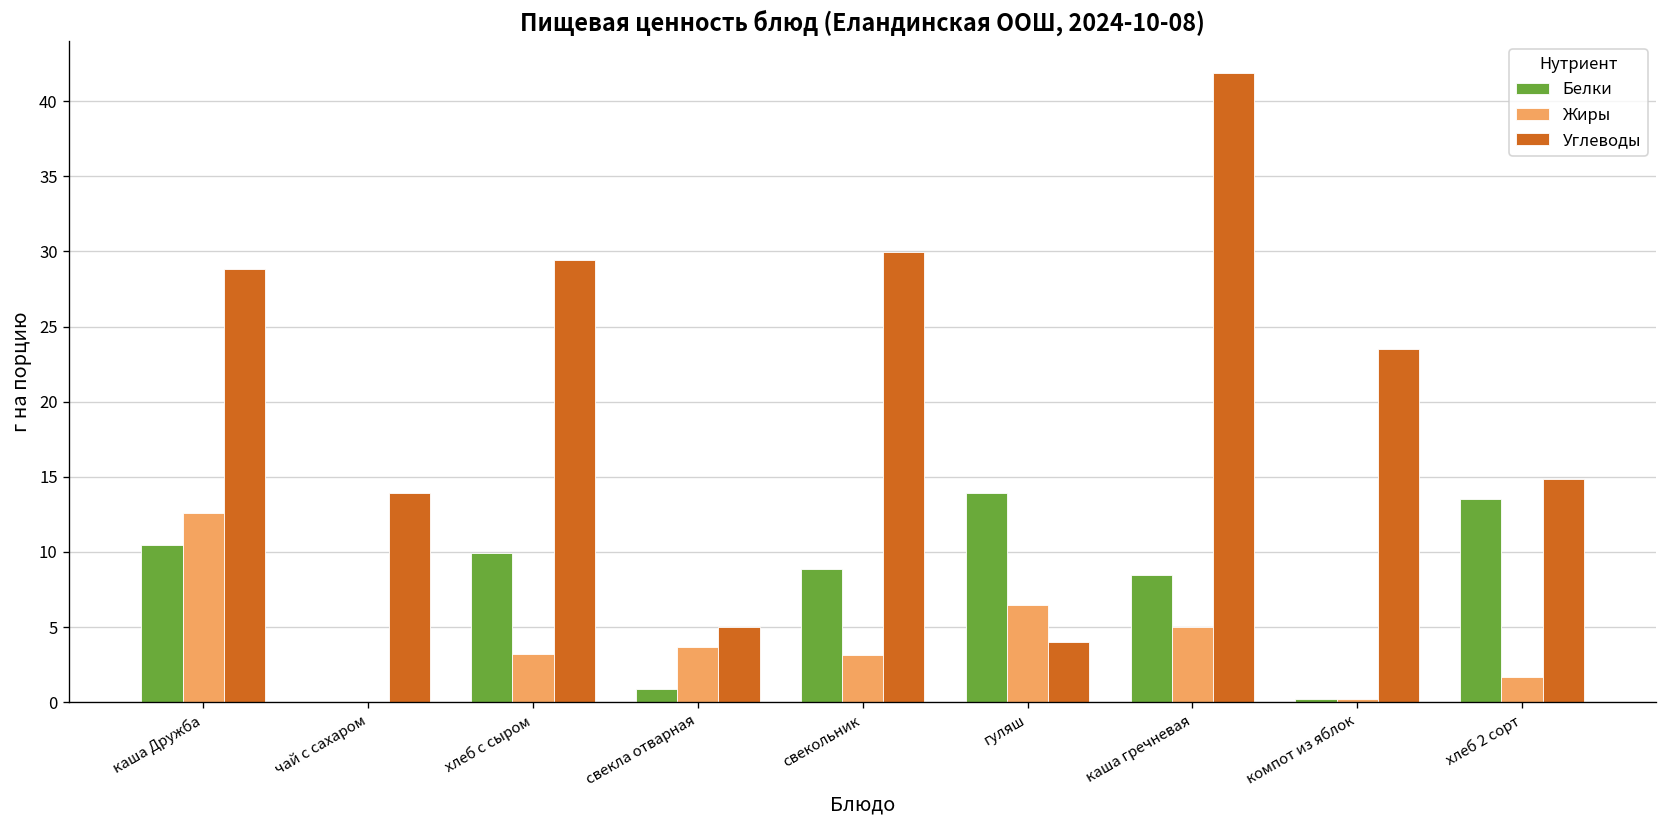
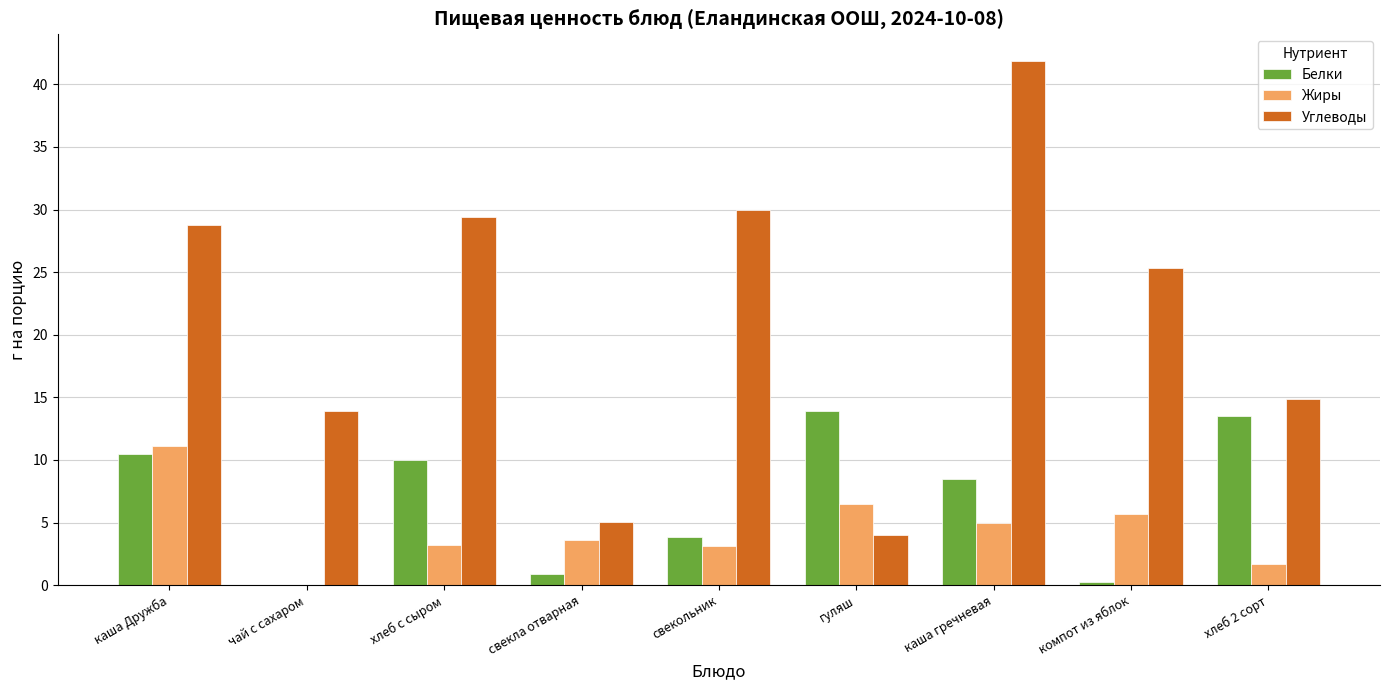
Жиры, каша Дружба: 12.6 -> 11.1
Белки, свекольник: 8.9 -> 3.8
Жиры, компот из яблок: 0.3 -> 5.7
Углеводы, компот из яблок: 23.5 -> 25.4
